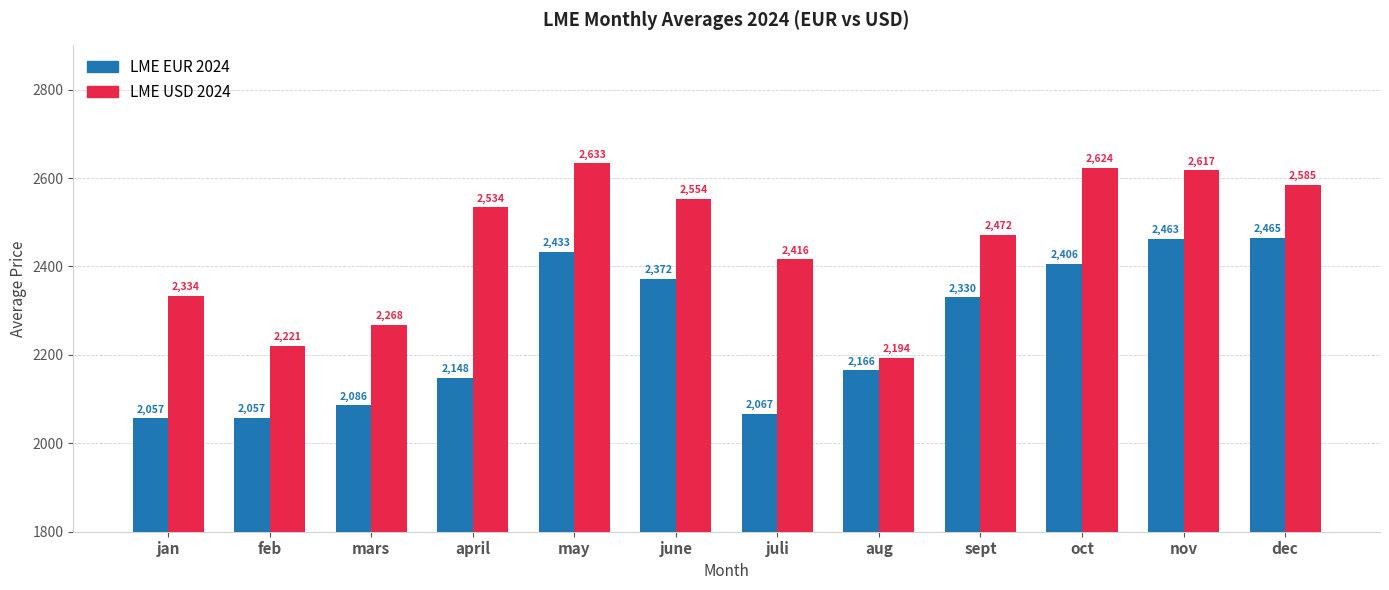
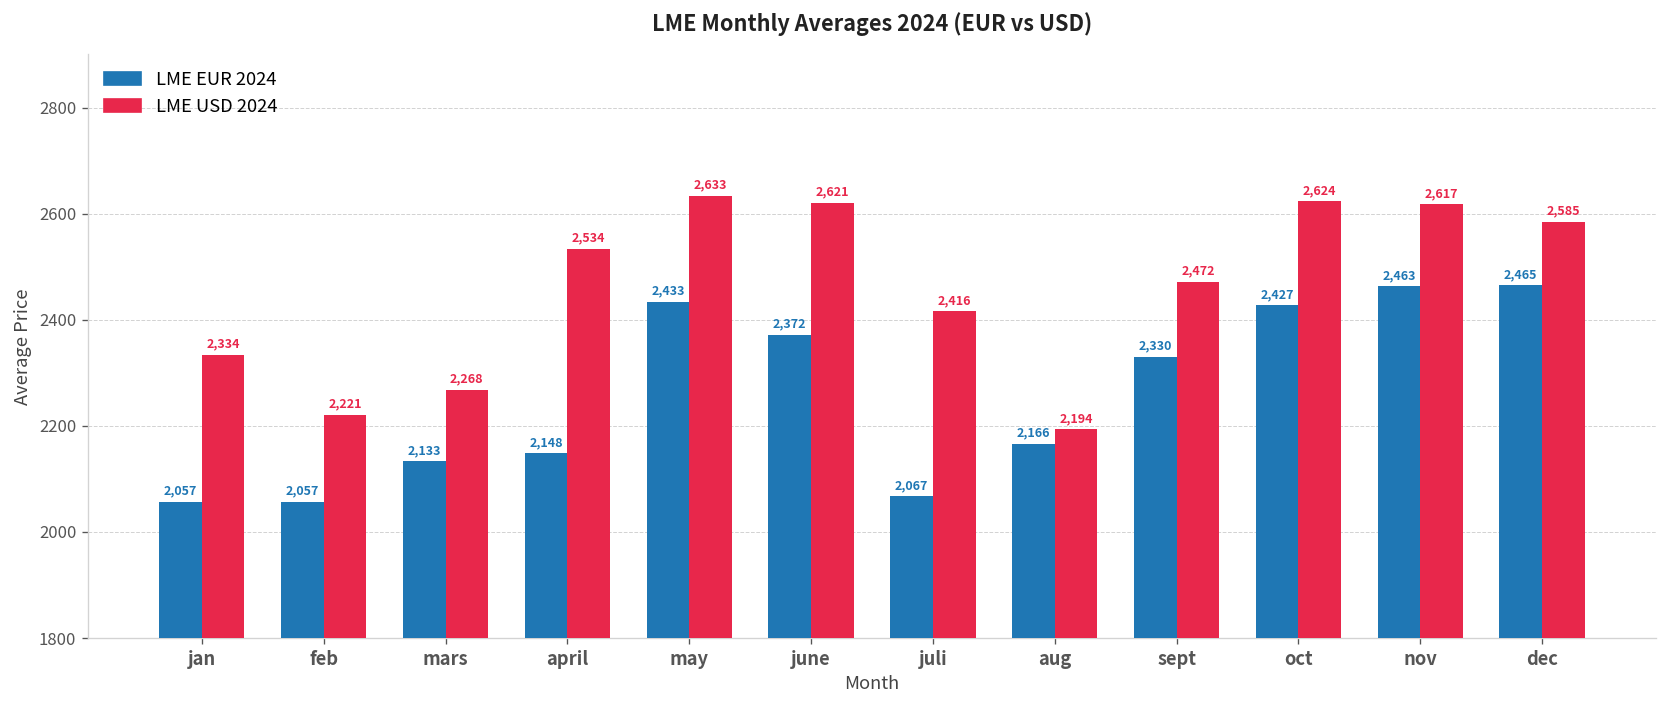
LME EUR 2024, mars: 2,086 -> 2,133
LME USD 2024, june: 2,554 -> 2,621
LME EUR 2024, oct: 2,406 -> 2,427
